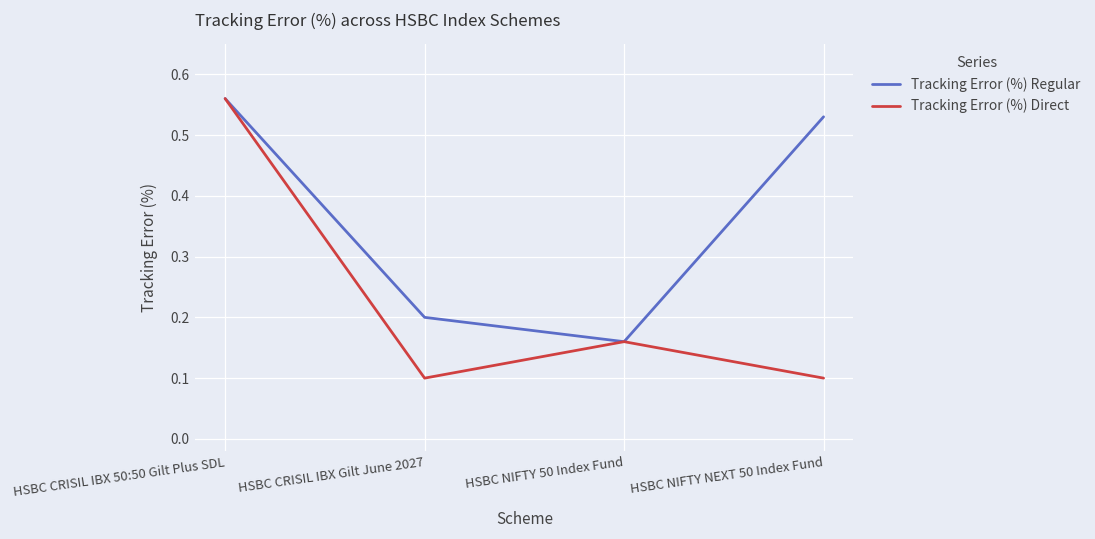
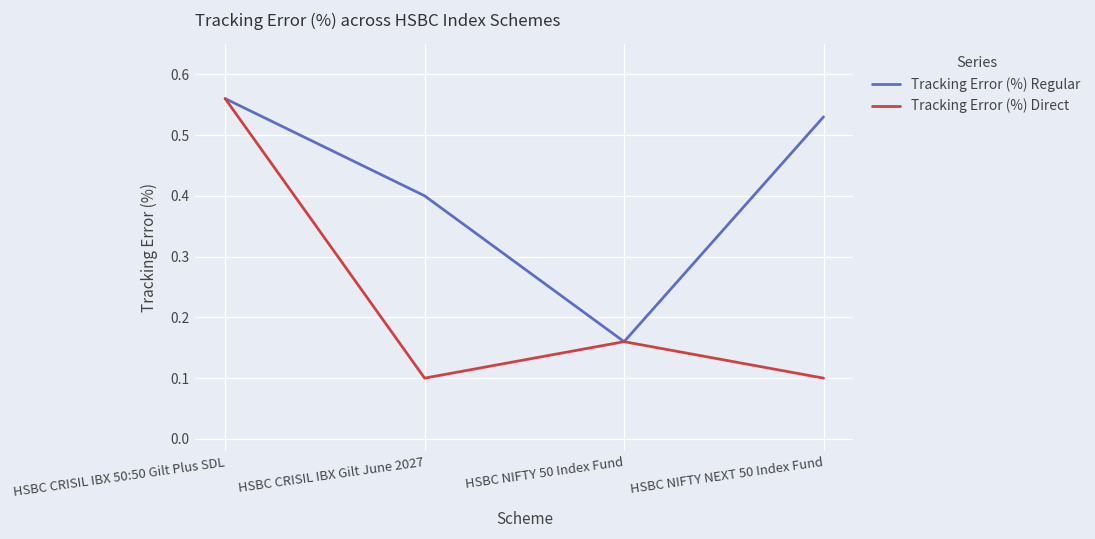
Tracking Error (%) Regular, HSBC CRISIL IBX Gilt June 2027: 0.2 -> 0.4
